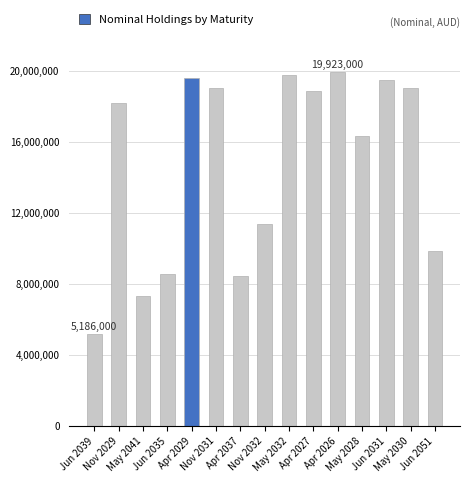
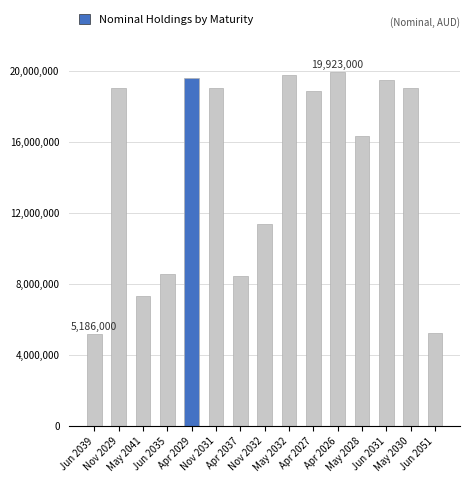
Nov 2029: 18,200,000 -> 19,000,000
Jun 2051: 9,900,000 -> 5,300,000
